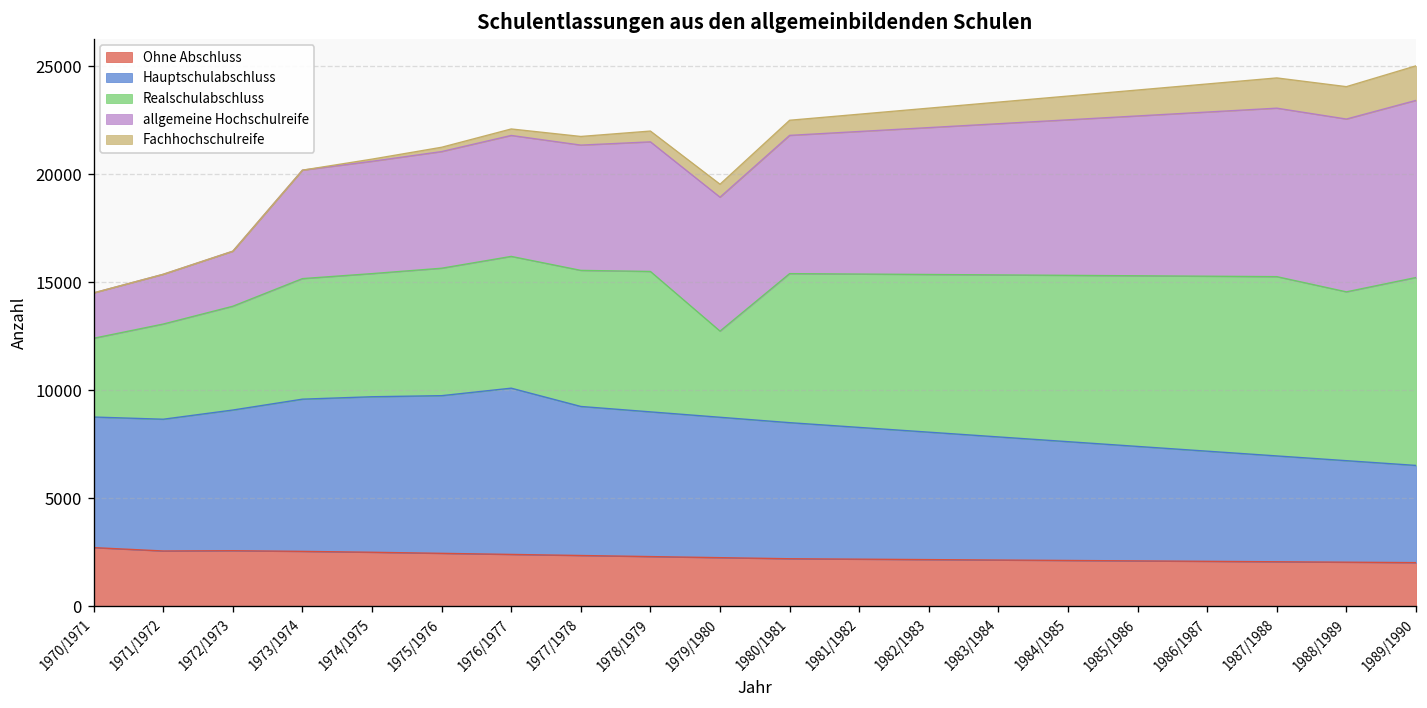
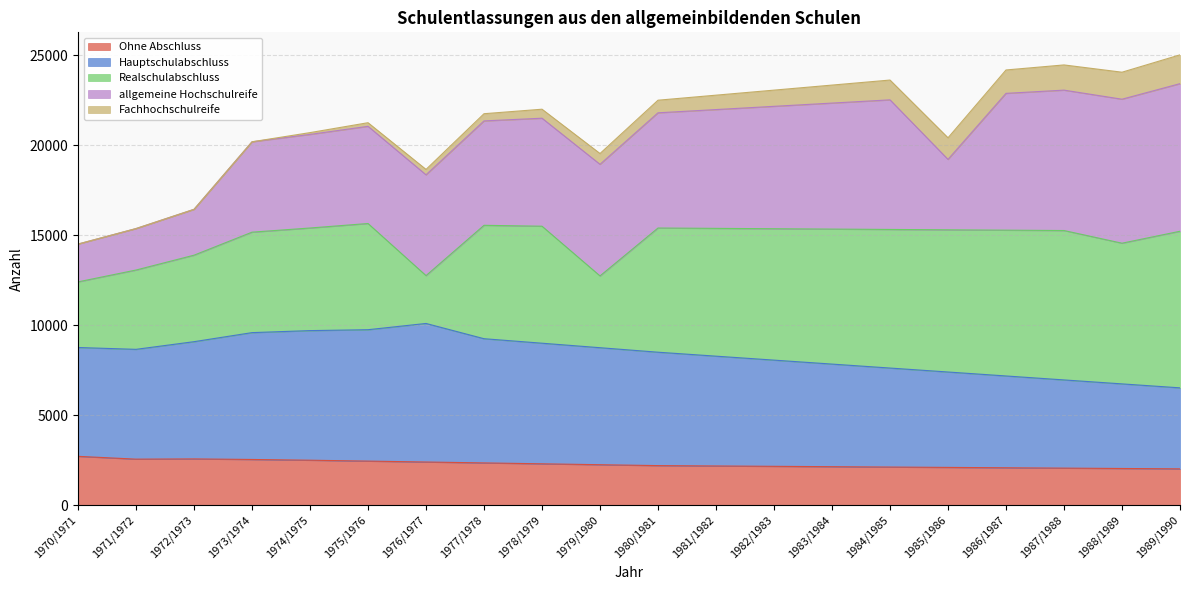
Realschulabschluss, 1976/1977: 6100 -> 2700
allgemeine Hochschulreife, 1985/1986: 7400 -> 3900
